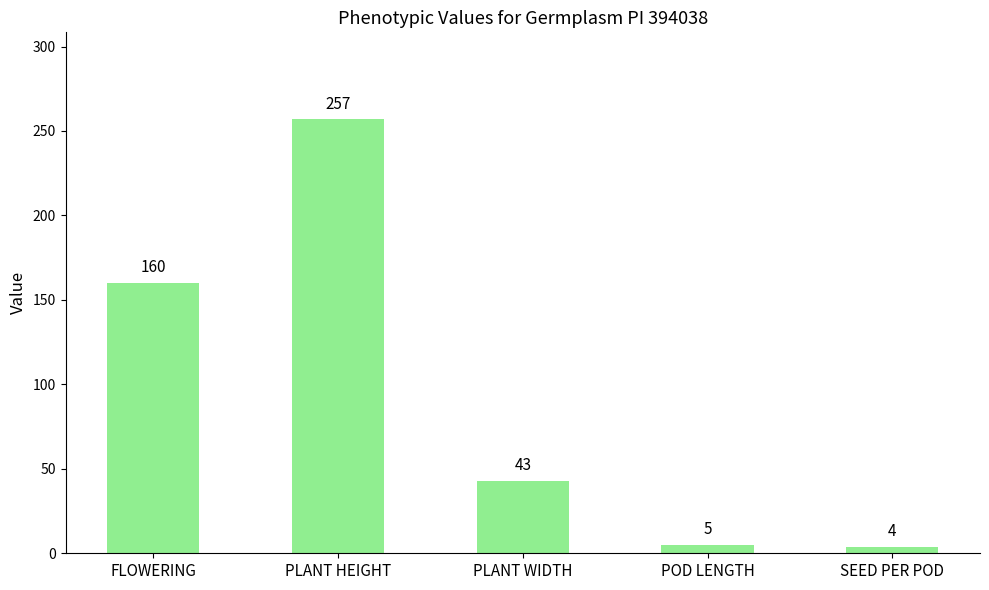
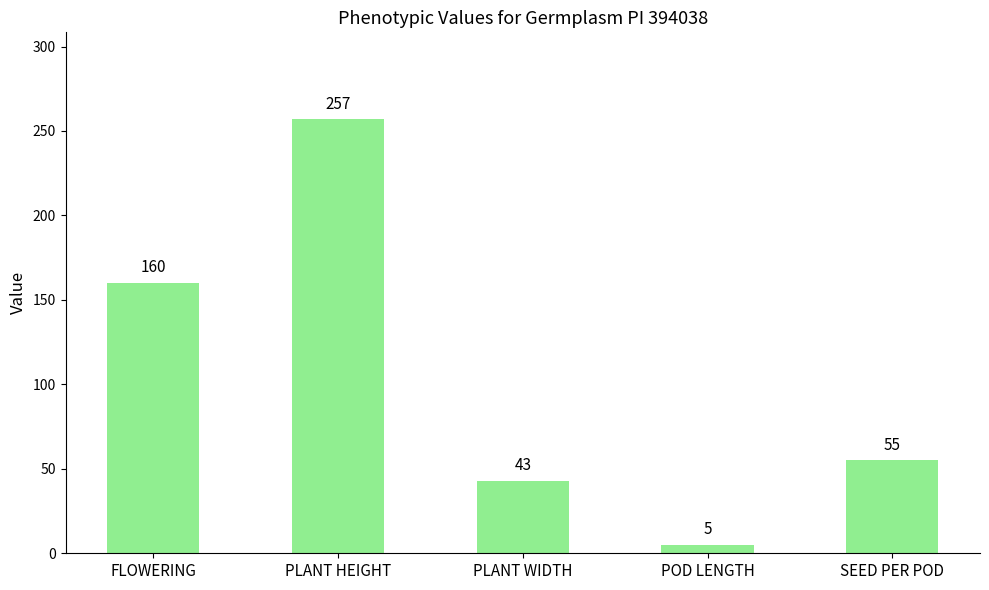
SEED PER POD: 4 -> 55
